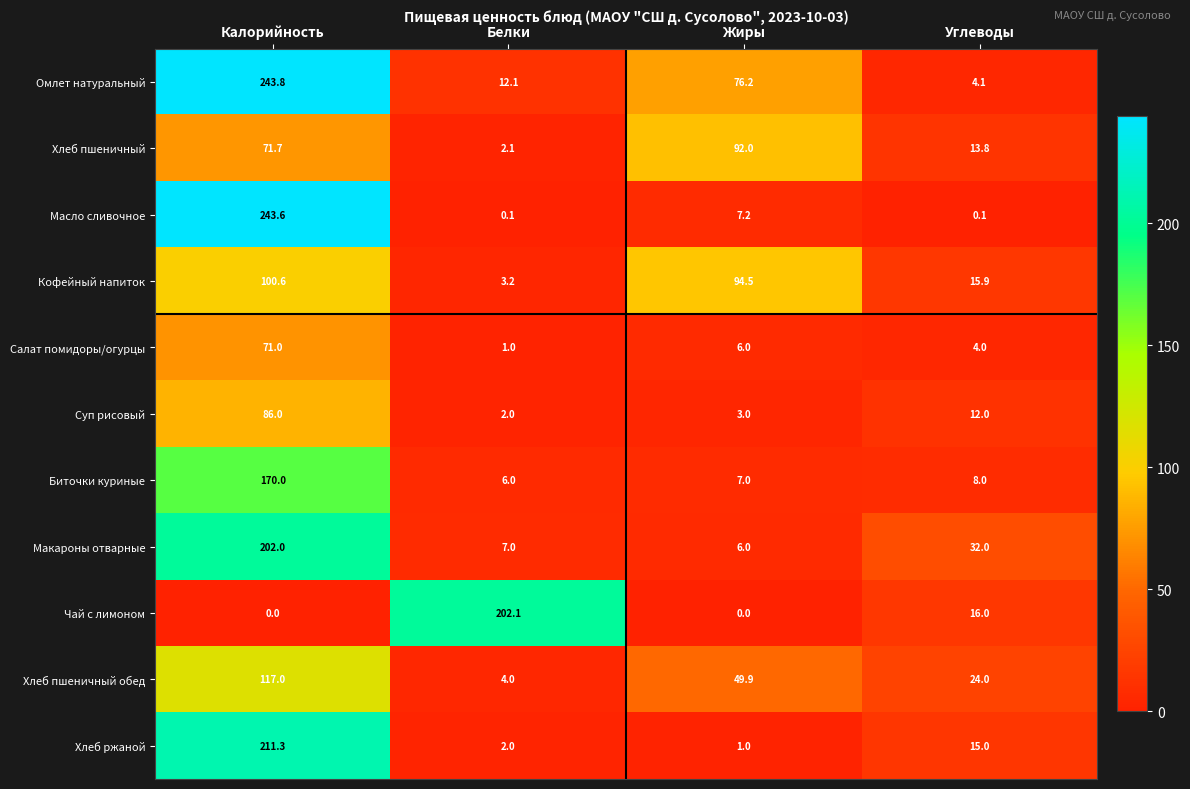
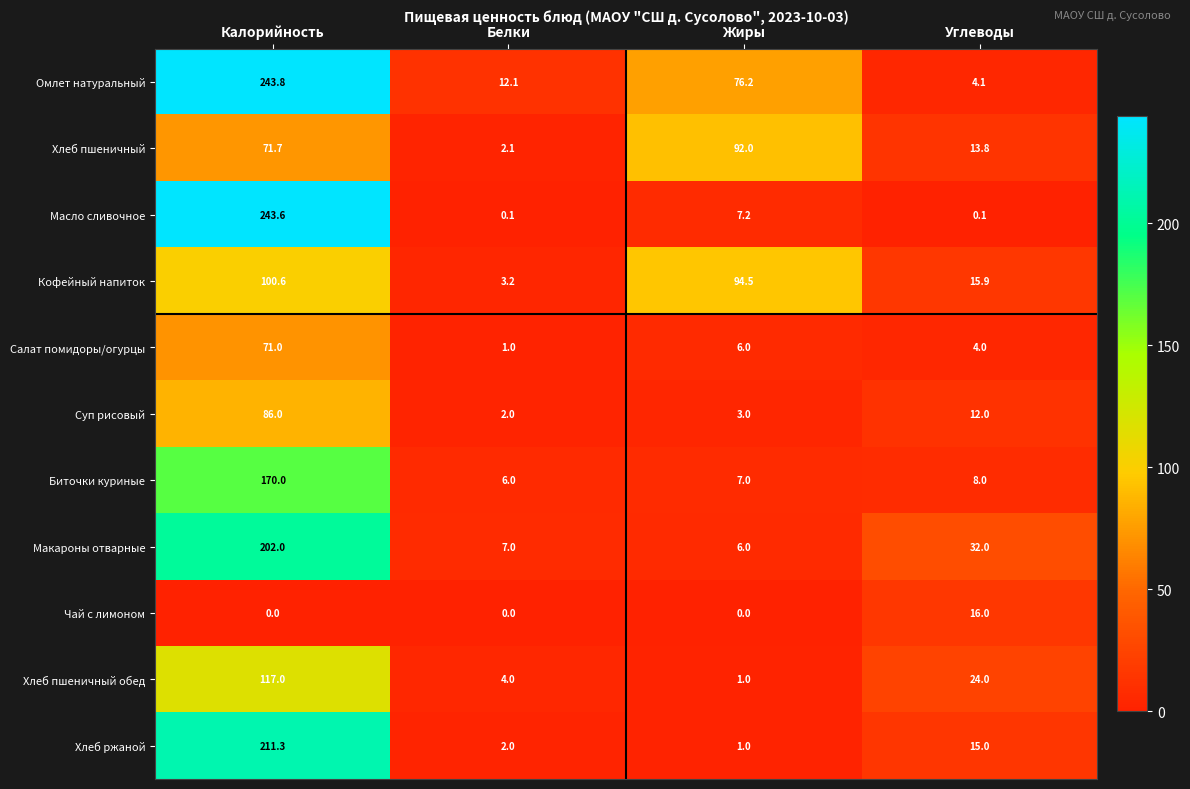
Чай с лимоном, Белки: 202.1 -> 0.0
Хлеб пшеничный обед, Жиры: 49.9 -> 1.0
